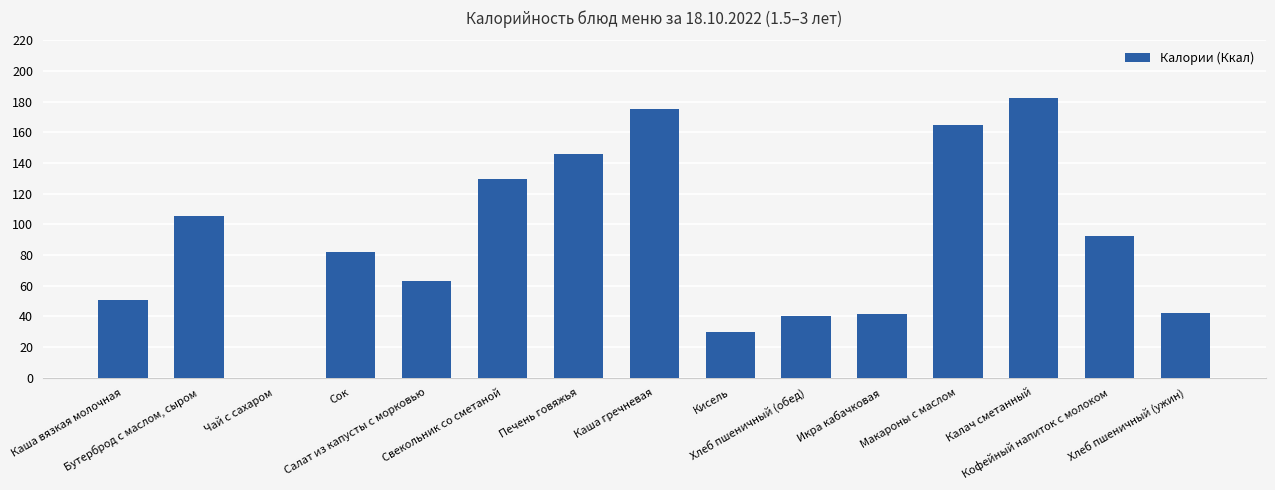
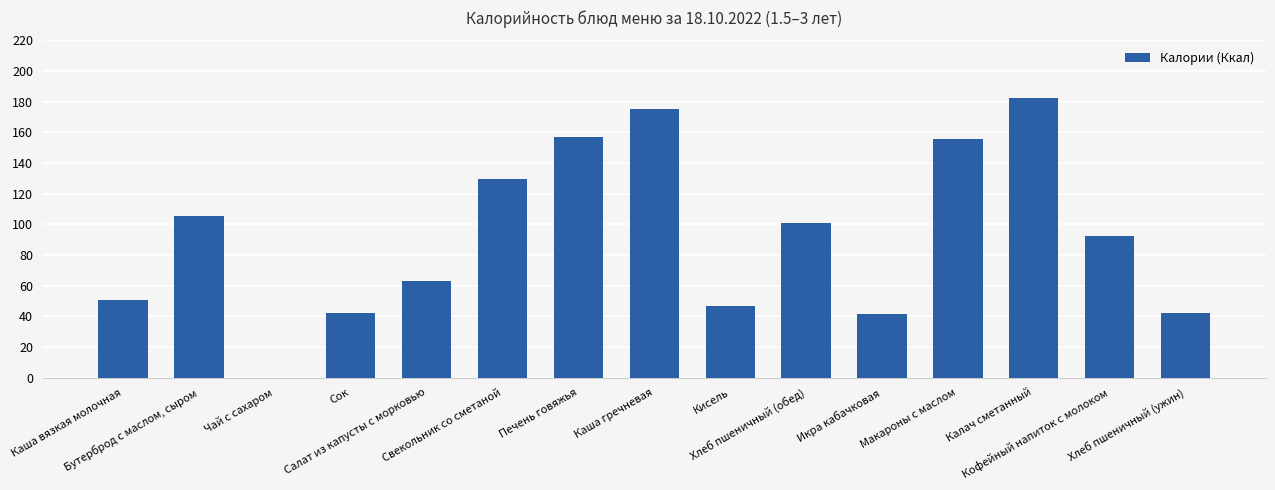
Сок: 82 -> 42
Печень говяжья: 146 -> 157
Кисель: 30 -> 47
Хлеб пшеничный (обед): 40 -> 101
Макароны с маслом: 165 -> 156
